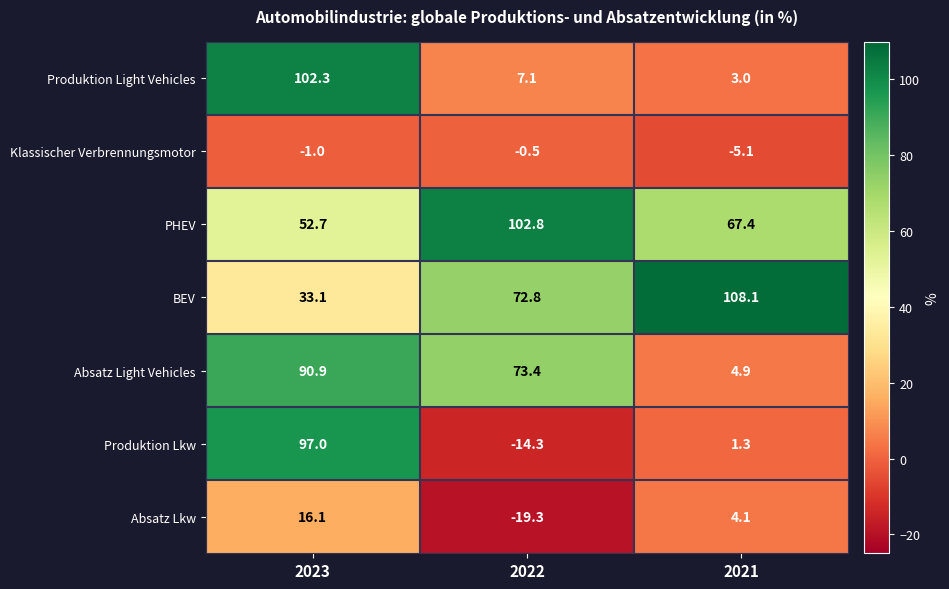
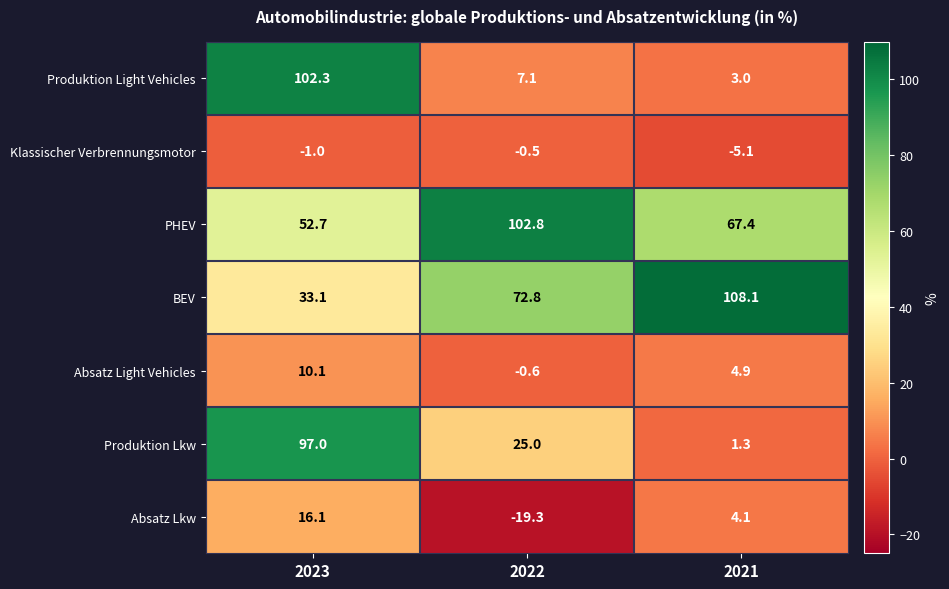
Absatz Light Vehicles, 2023: 90.9 -> 10.1
Absatz Light Vehicles, 2022: 73.4 -> -0.6
Produktion Lkw, 2022: -14.3 -> 25.0
